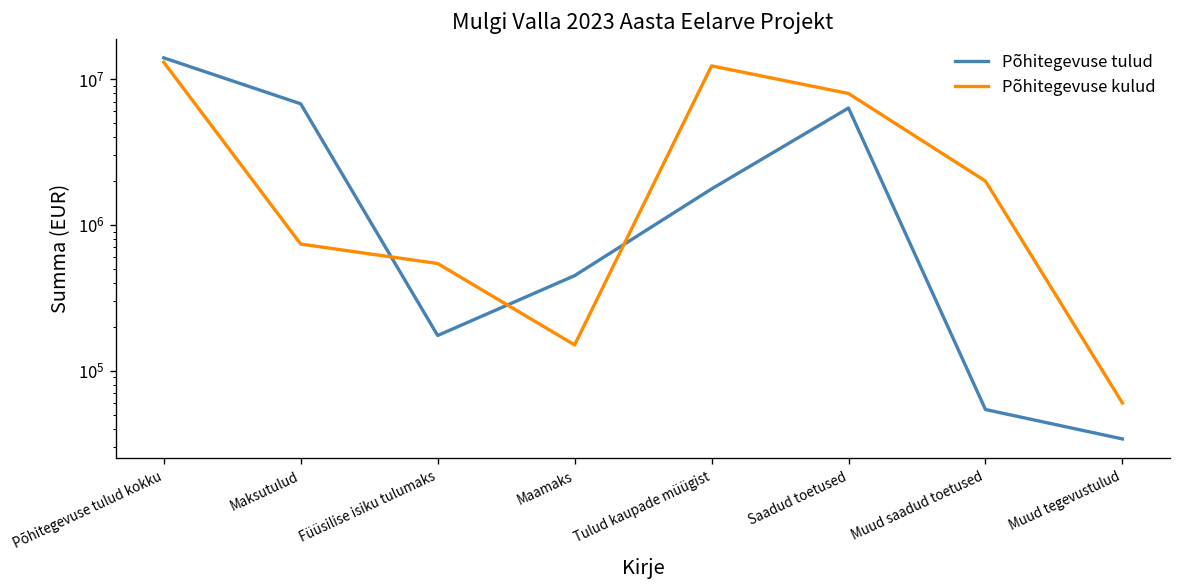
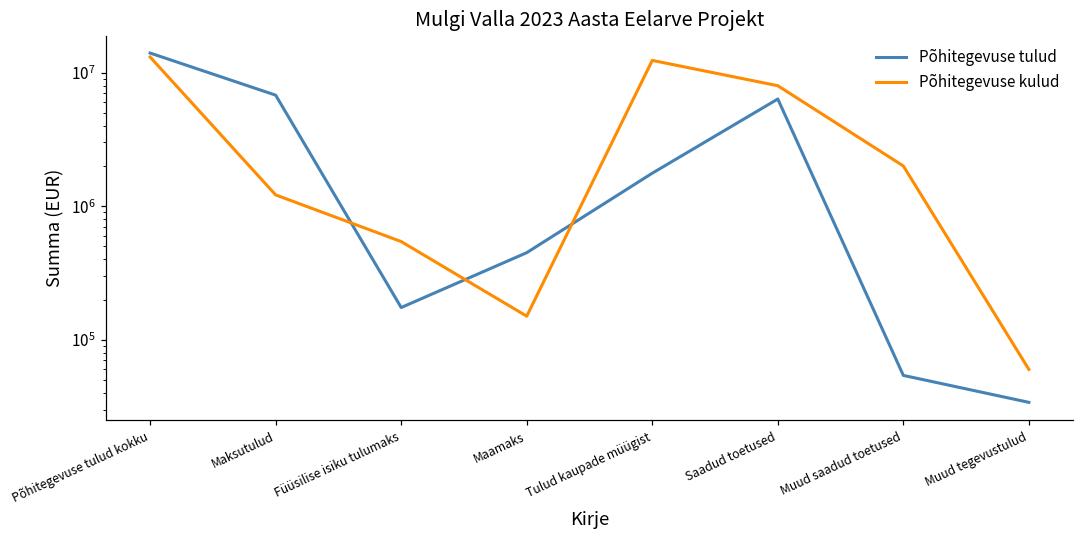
Põhitegevuse kulud, Maksutulud: 700000 -> 1200000
